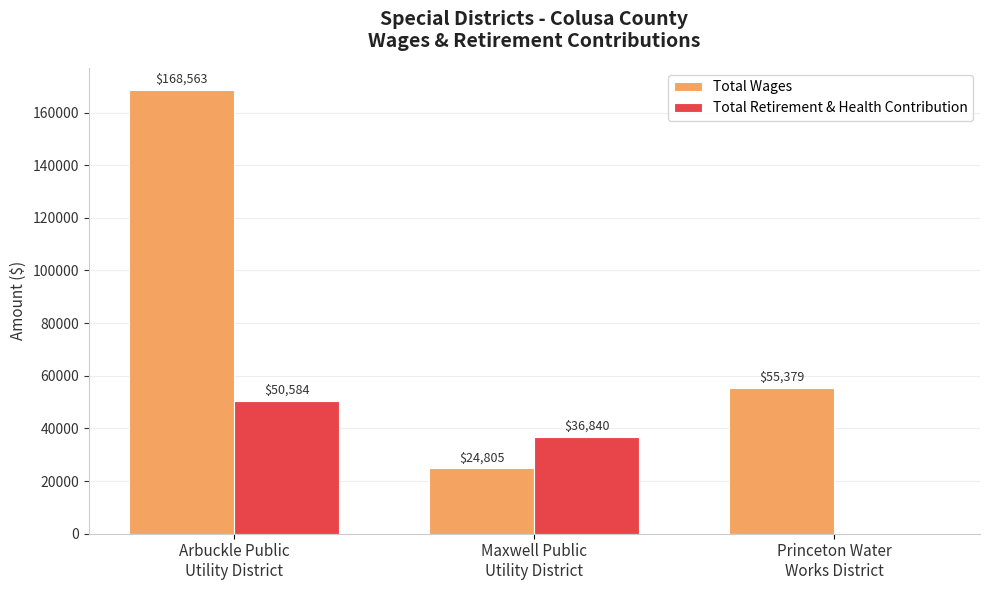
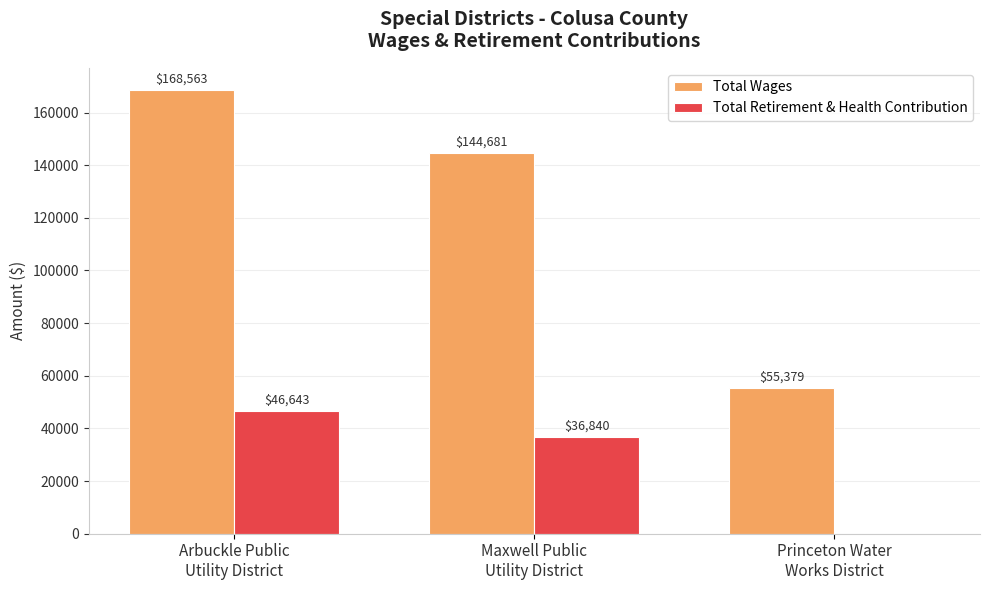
Total Retirement & Health Contribution, Arbuckle Public Utility District: $50,584 -> $46,643
Total Wages, Maxwell Public Utility District: $24,805 -> $144,681
